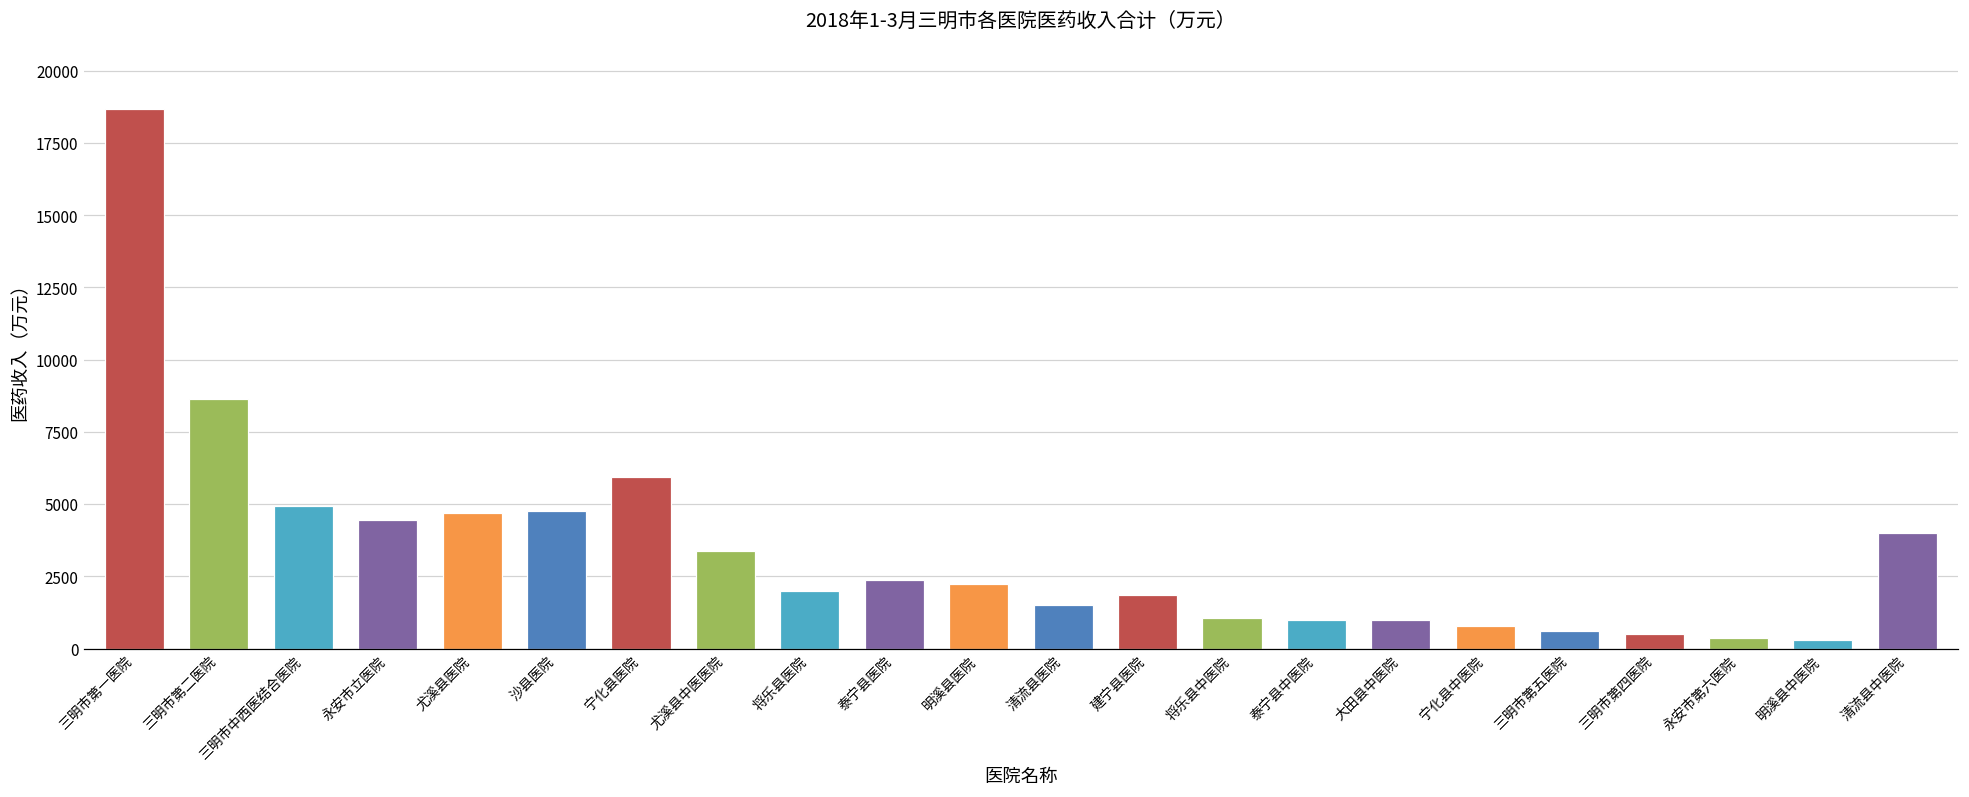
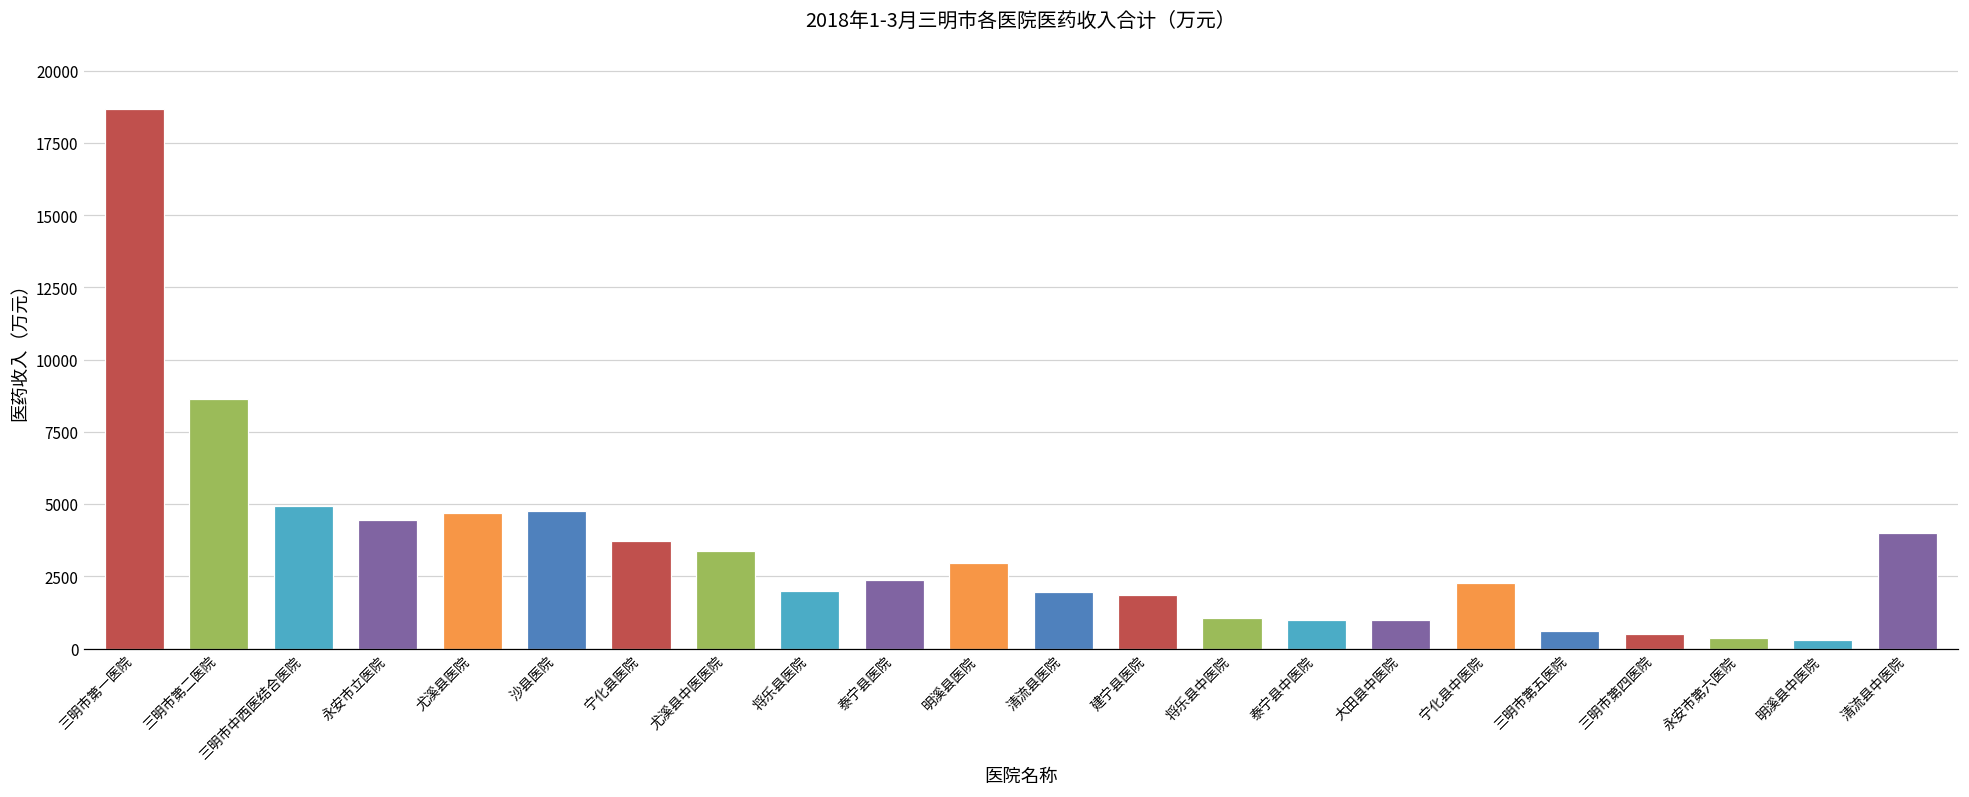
宁化县医院: 5900 -> 3700
明溪县医院: 2200 -> 3000
清流县医院: 1500 -> 2000
宁化县中医院: 800 -> 2300
